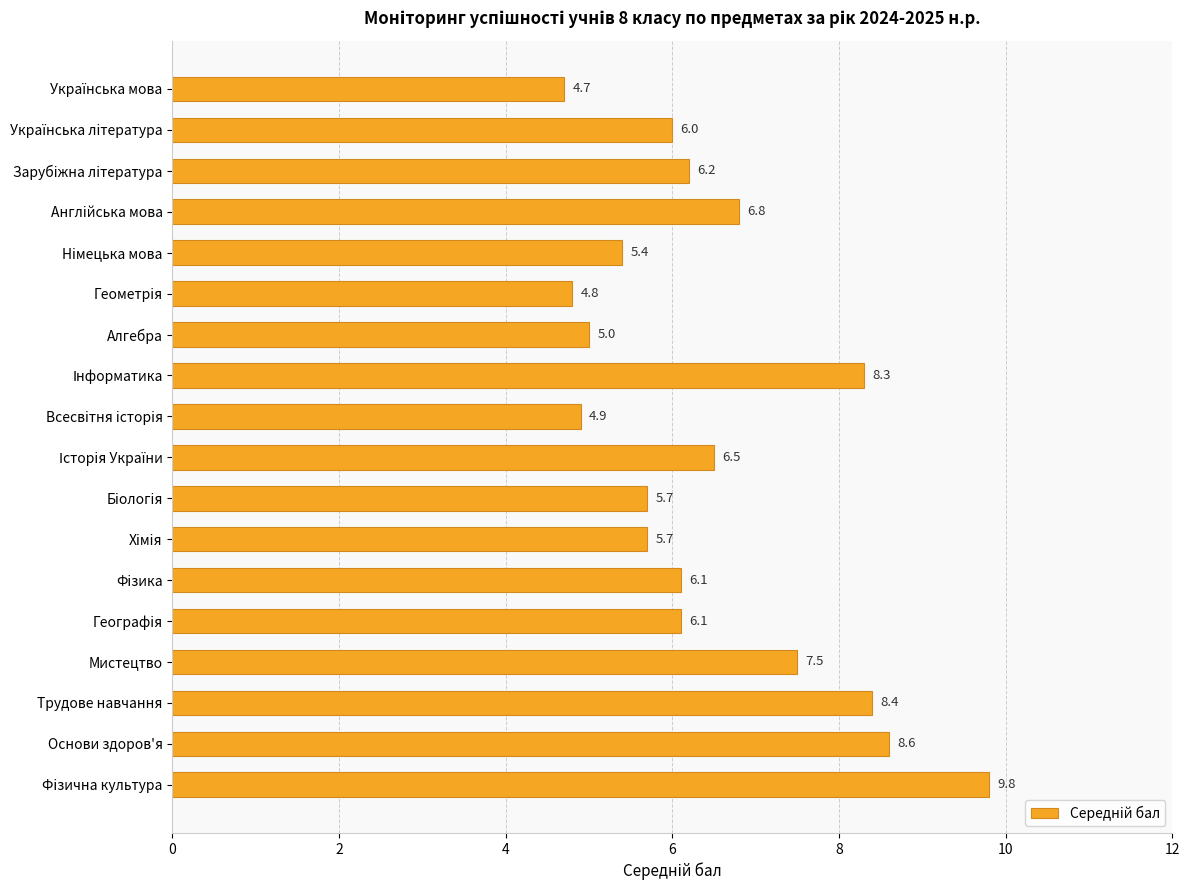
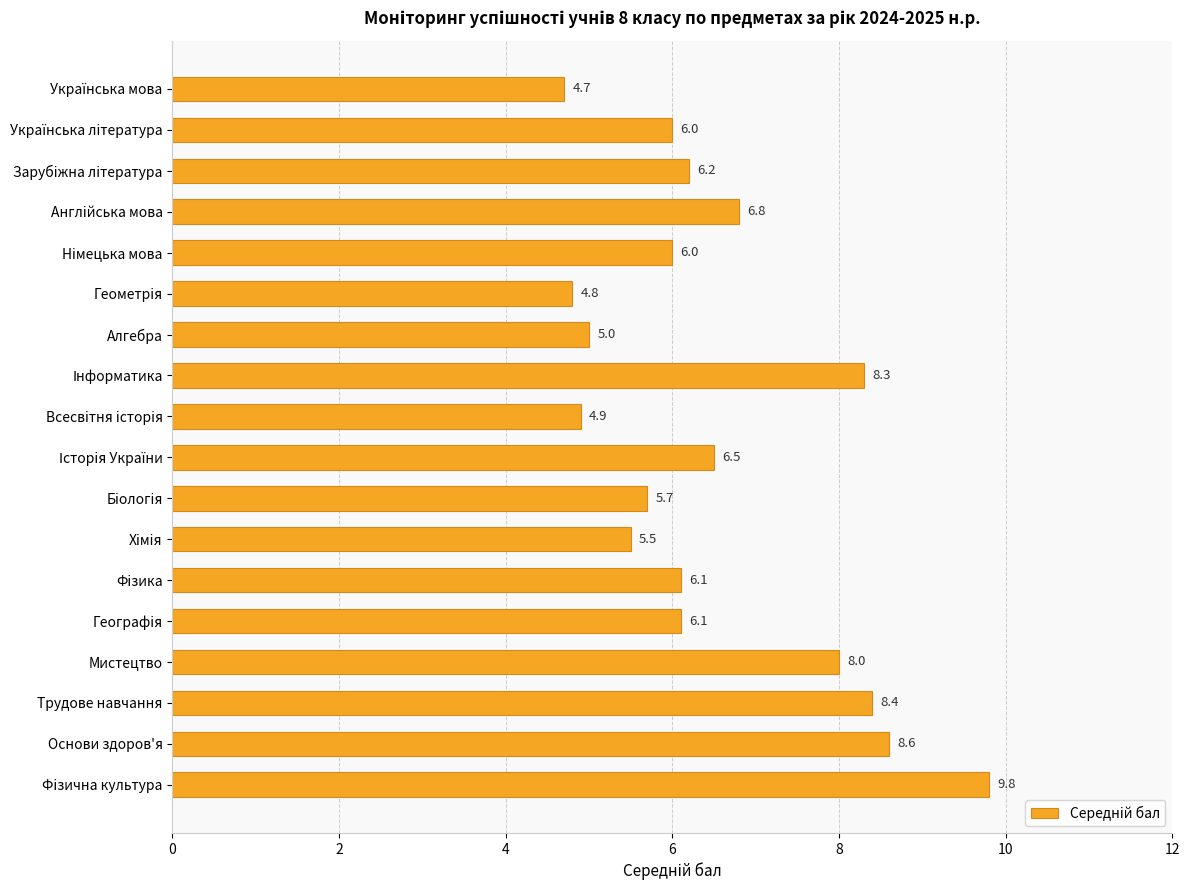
Німецька мова: 5.4 -> 6.0
Хімія: 5.7 -> 5.5
Мистецтво: 7.5 -> 8.0
